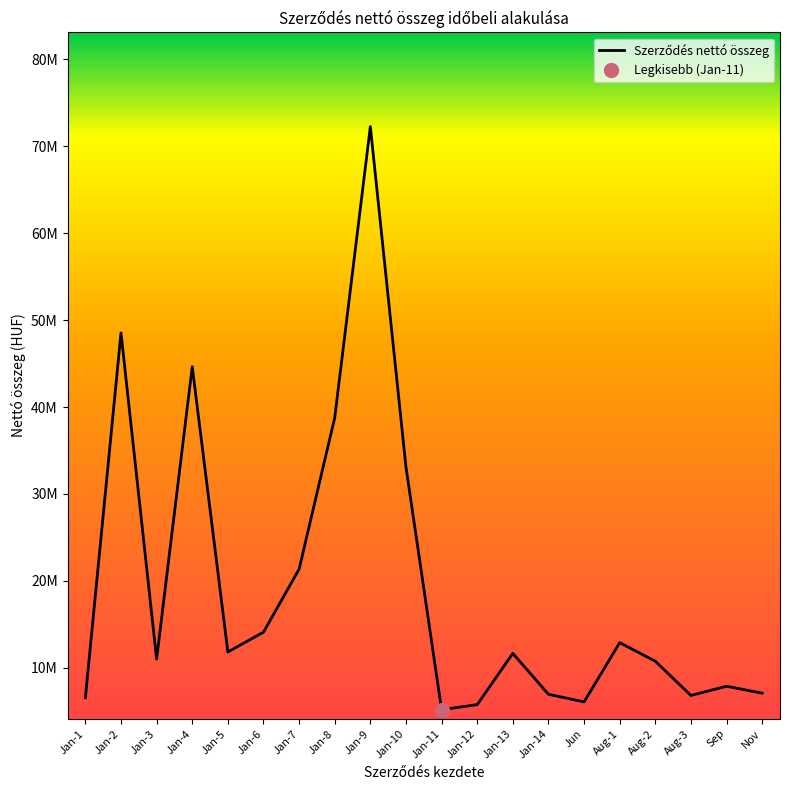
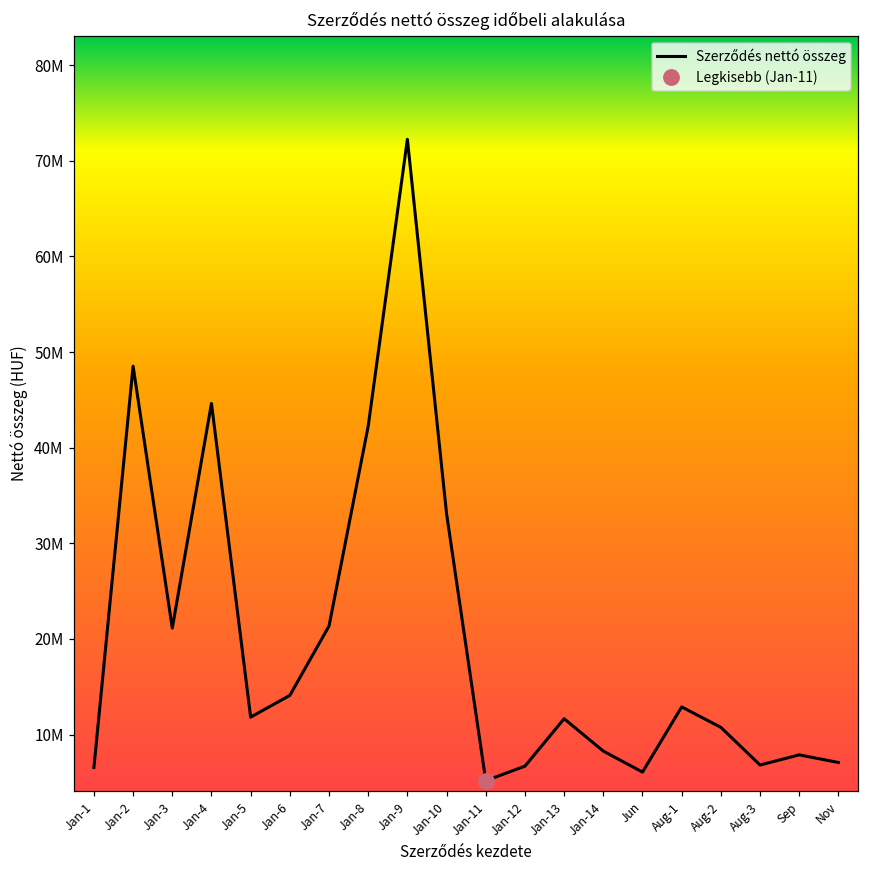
Szerződés nettó összeg, Jan-3: 11000000 -> 21000000
Szerződés nettó összeg, Jan-8: 39000000 -> 42000000
Szerződés nettó összeg, Jan-12: 6000000 -> 7000000
Szerződés nettó összeg, Jan-14: 7000000 -> 8000000
